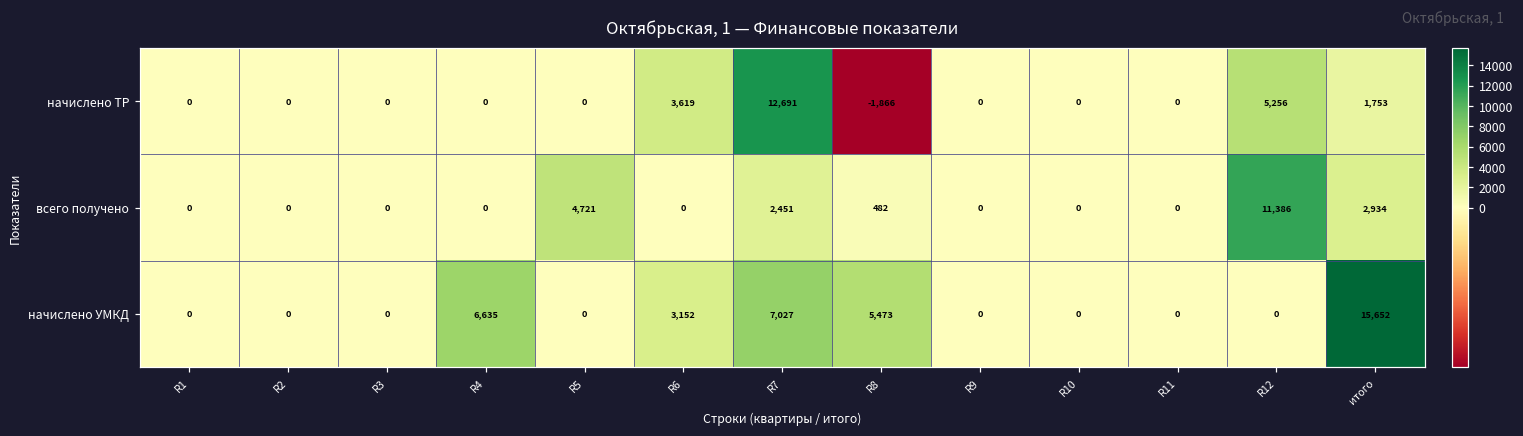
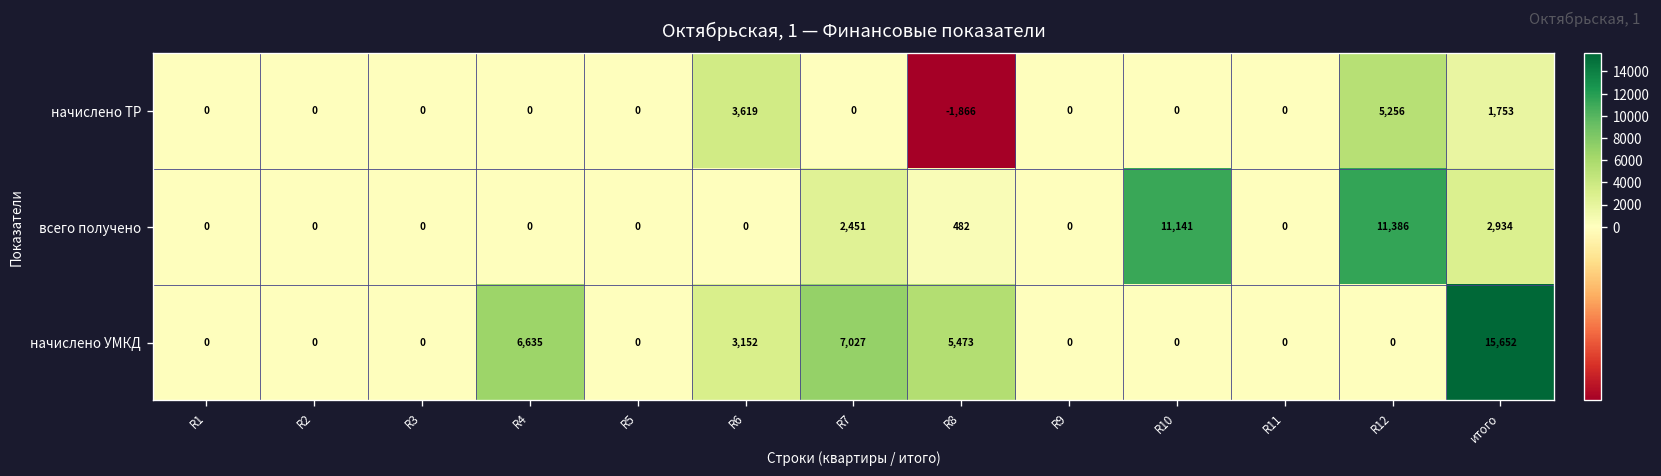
начислено ТР, R7: 12,691 -> 0
всего получено, R5: 4,721 -> 0
всего получено, R10: 0 -> 11,141
